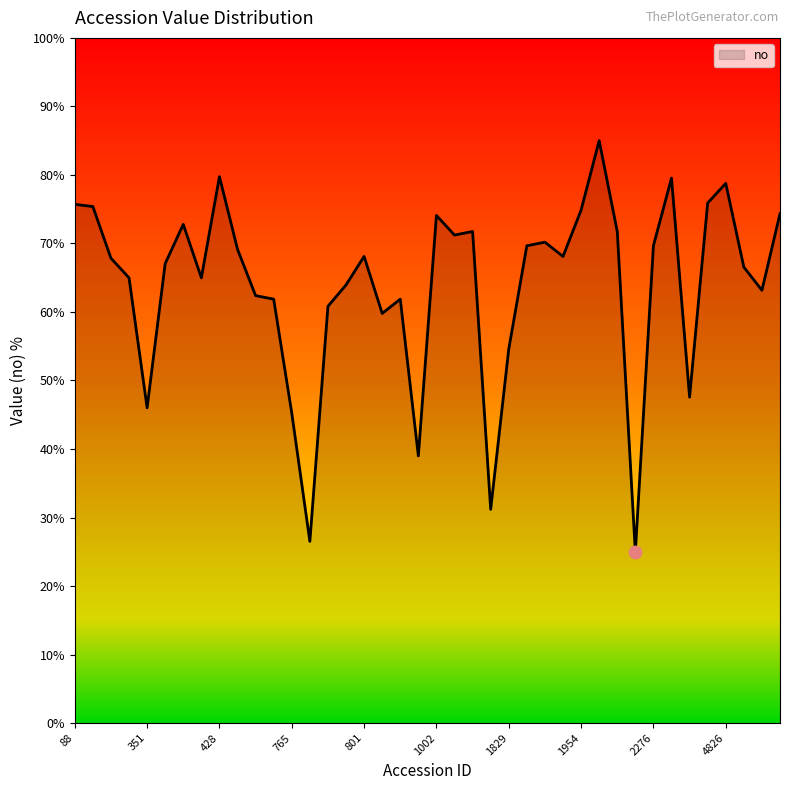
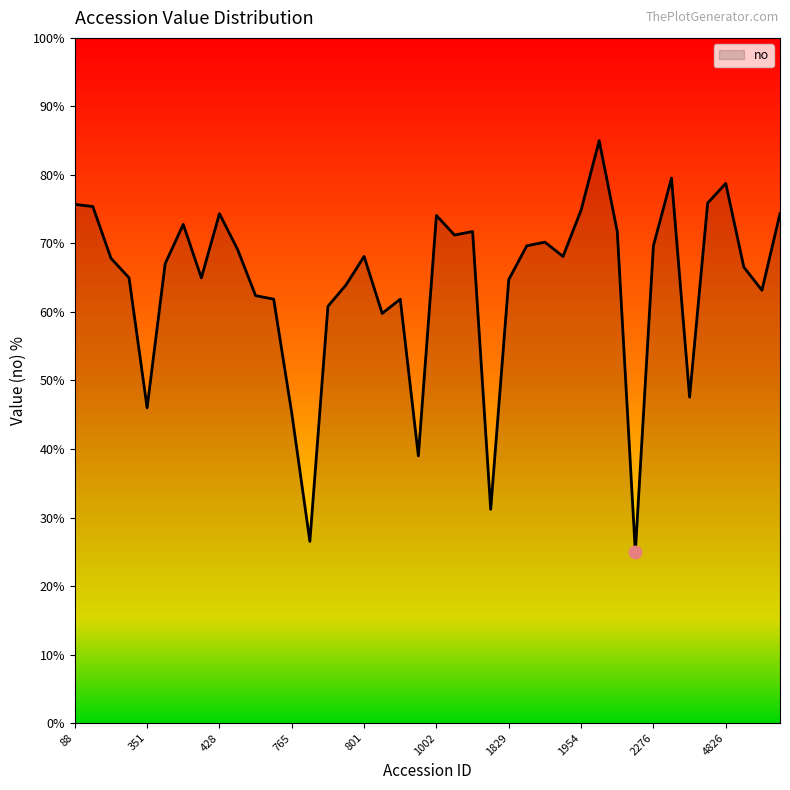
no, 428: 80% -> 74%
no, 1829: 55% -> 65%
